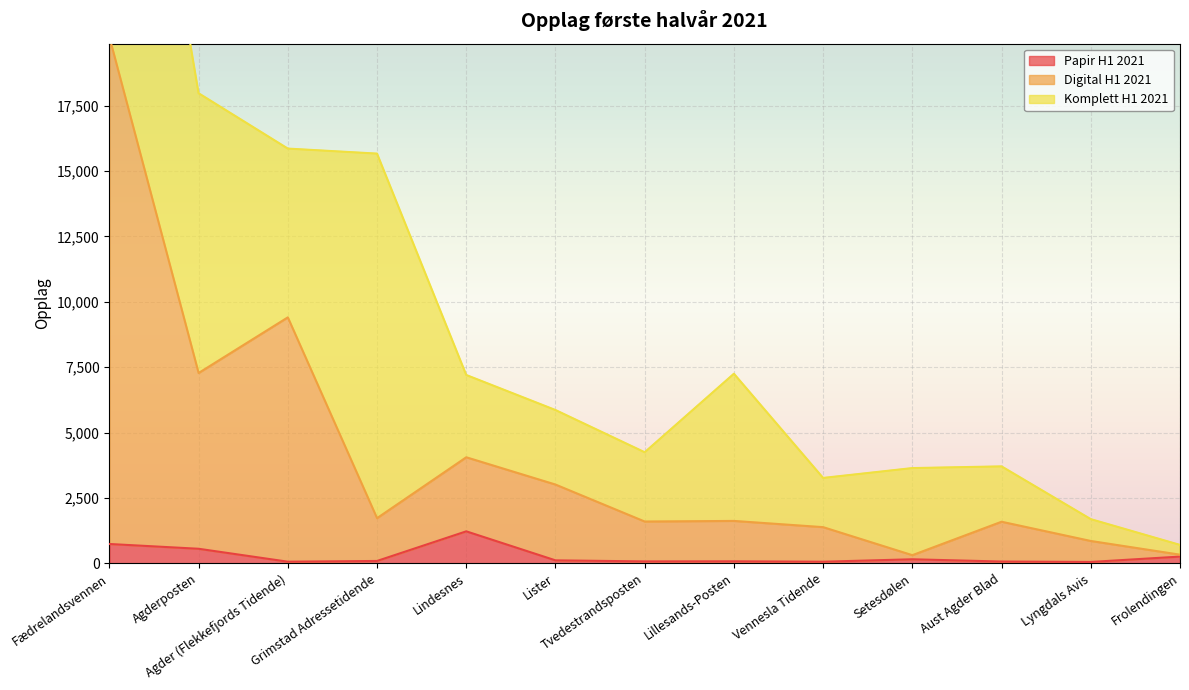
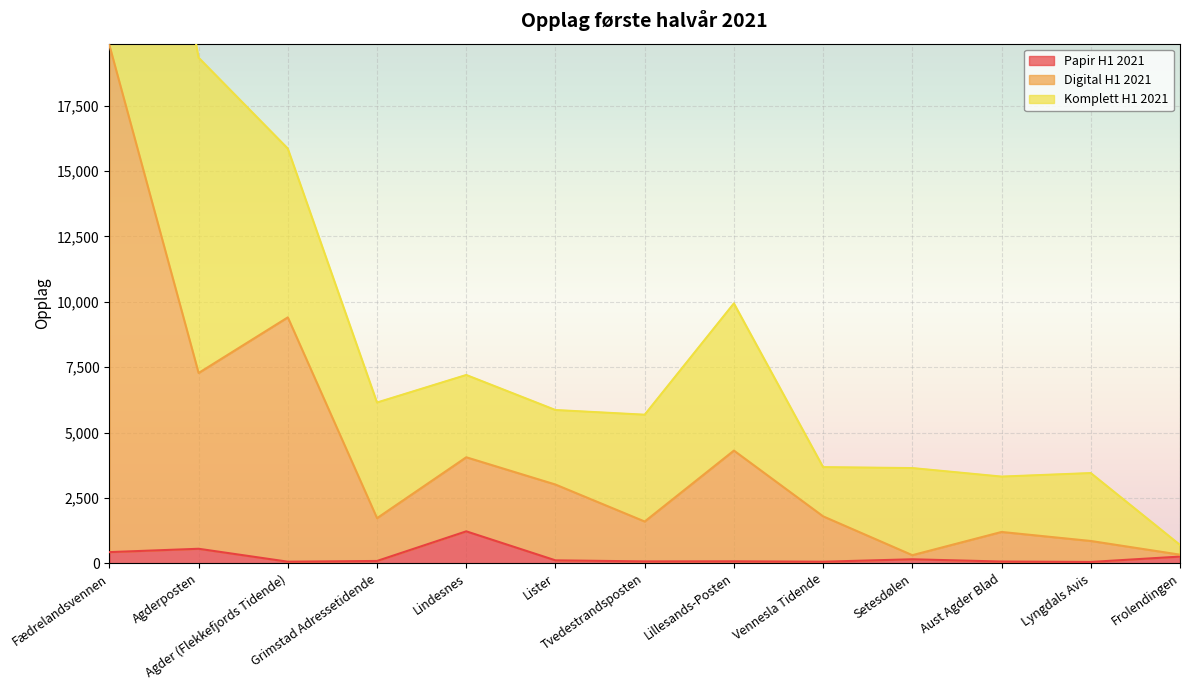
Papir H1 2021, Fædrelandsvennen: 700 -> 400
Komplett H1 2021, Agderposten: 10,700 -> 12,100
Komplett H1 2021, Grimstad Adressetidende: 13,900 -> 4,400
Komplett H1 2021, Tvedestrandsposten: 2,600 -> 4,100
Digital H1 2021, Lillesands-Posten: 1,500 -> 4,200
Digital H1 2021, Vennesla Tidende: 1,300 -> 1,700
Digital H1 2021, Aust Agder Blad: 1,500 -> 1,100
Komplett H1 2021, Lyngdals Avis: 800 -> 2,600
